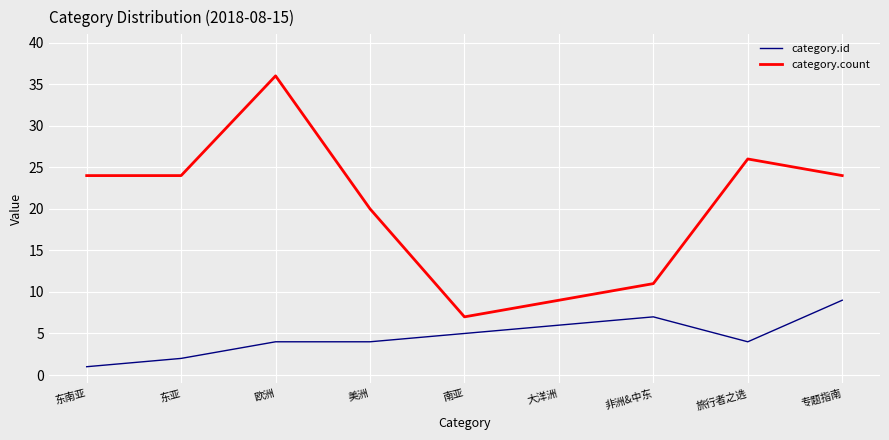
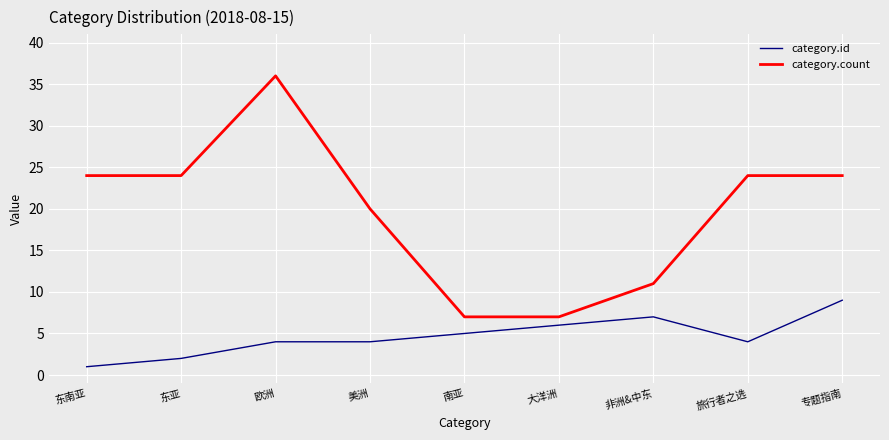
category.count, 大洋洲: 9 -> 7
category.count, 旅行者之选: 26 -> 24
